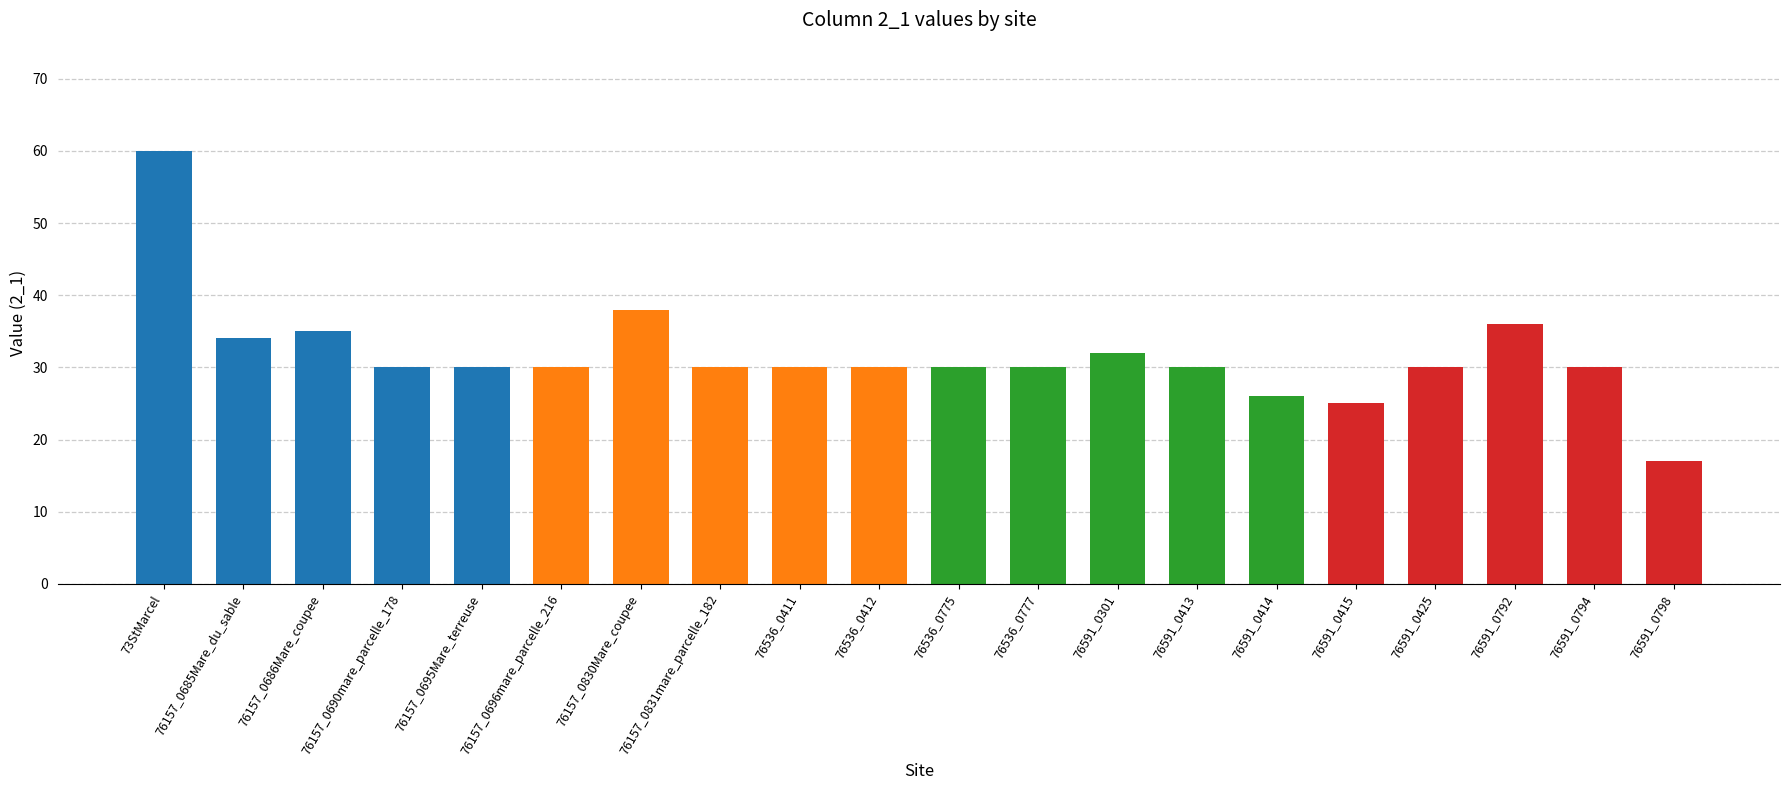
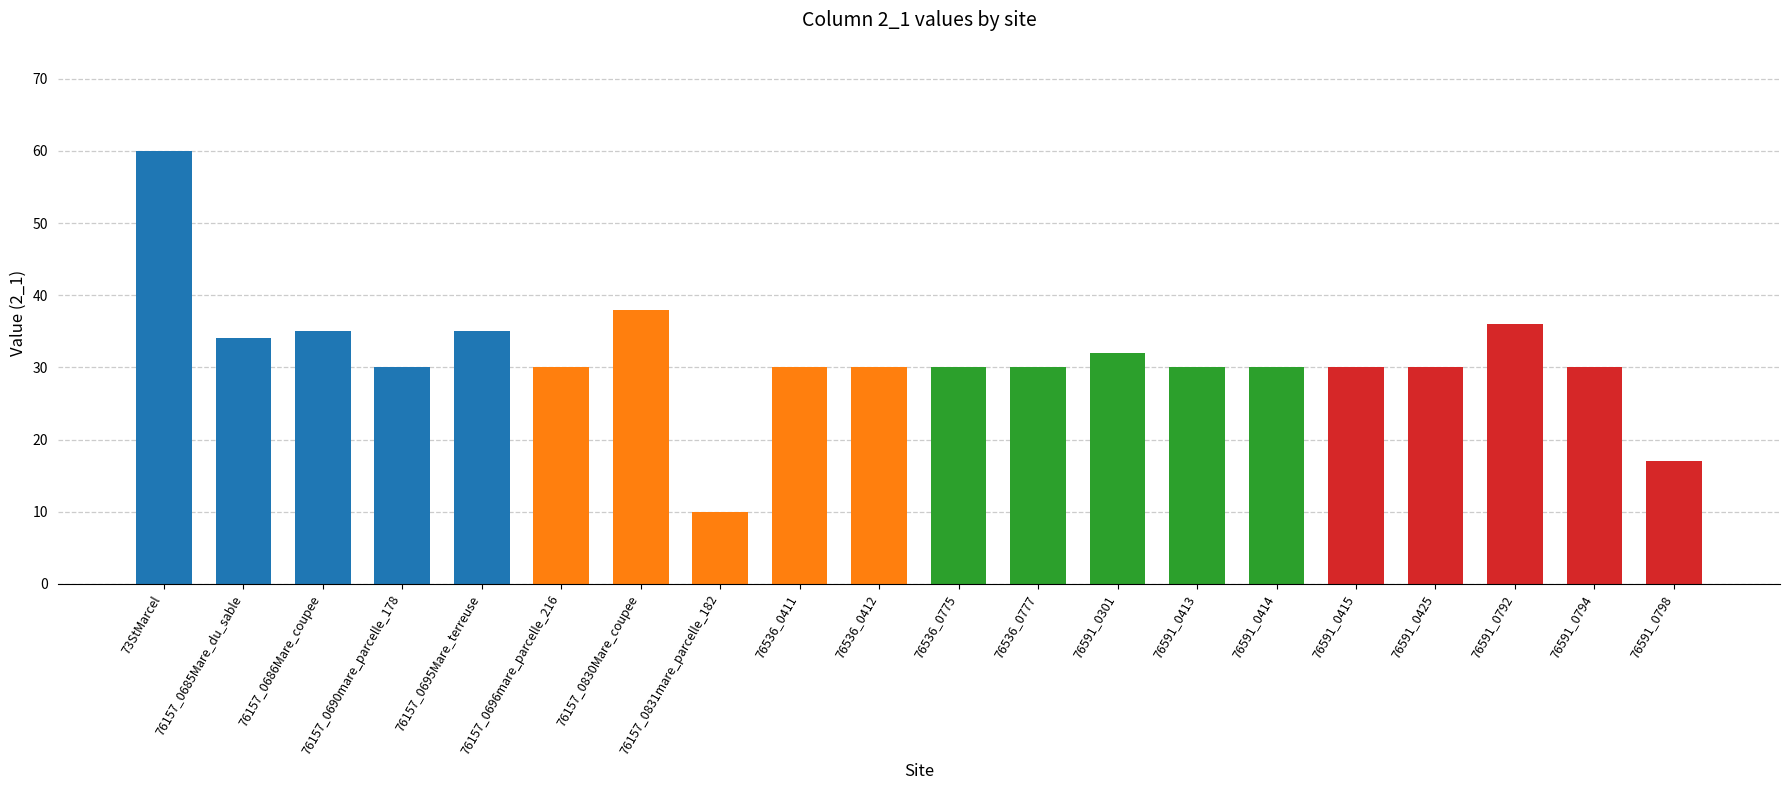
76157_0695Mare_terreuse: 30 -> 35
76157_0831mare_parcelle_182: 30 -> 10
76591_0414: 26 -> 30
76591_0415: 25 -> 30
